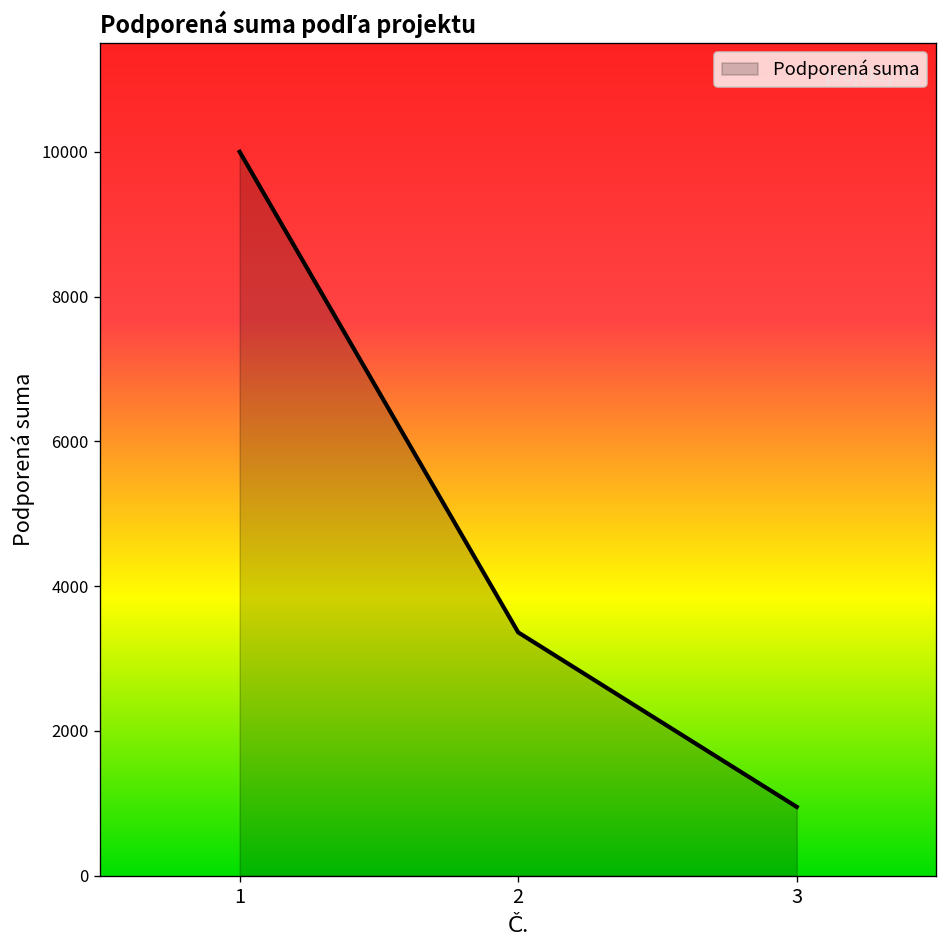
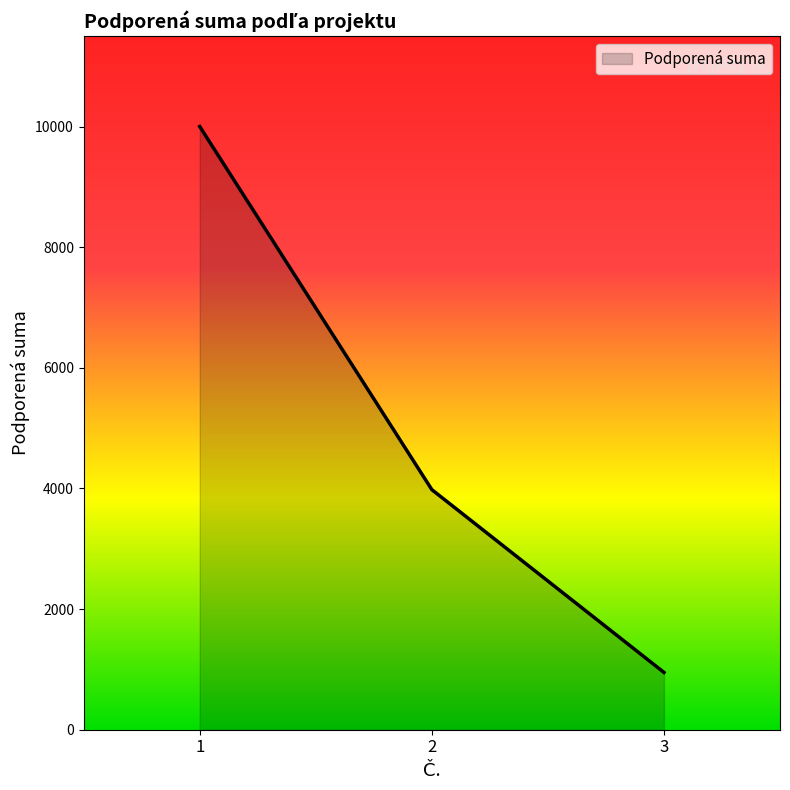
2: 3400 -> 4000
